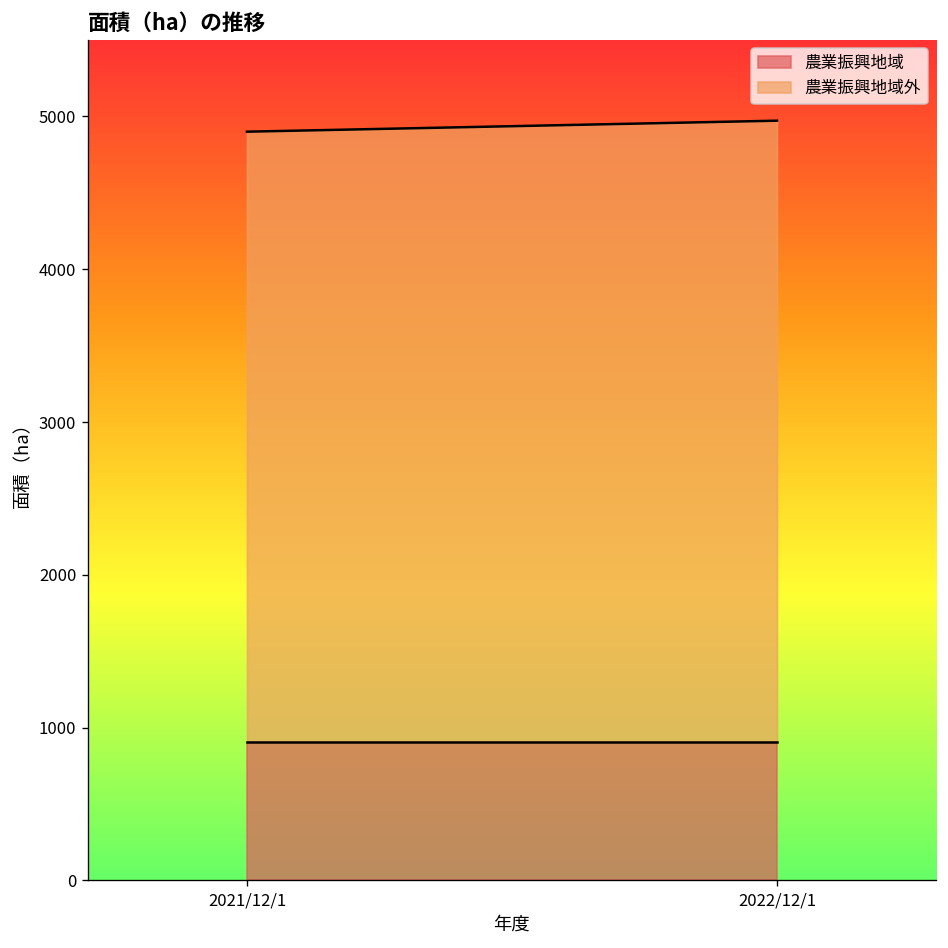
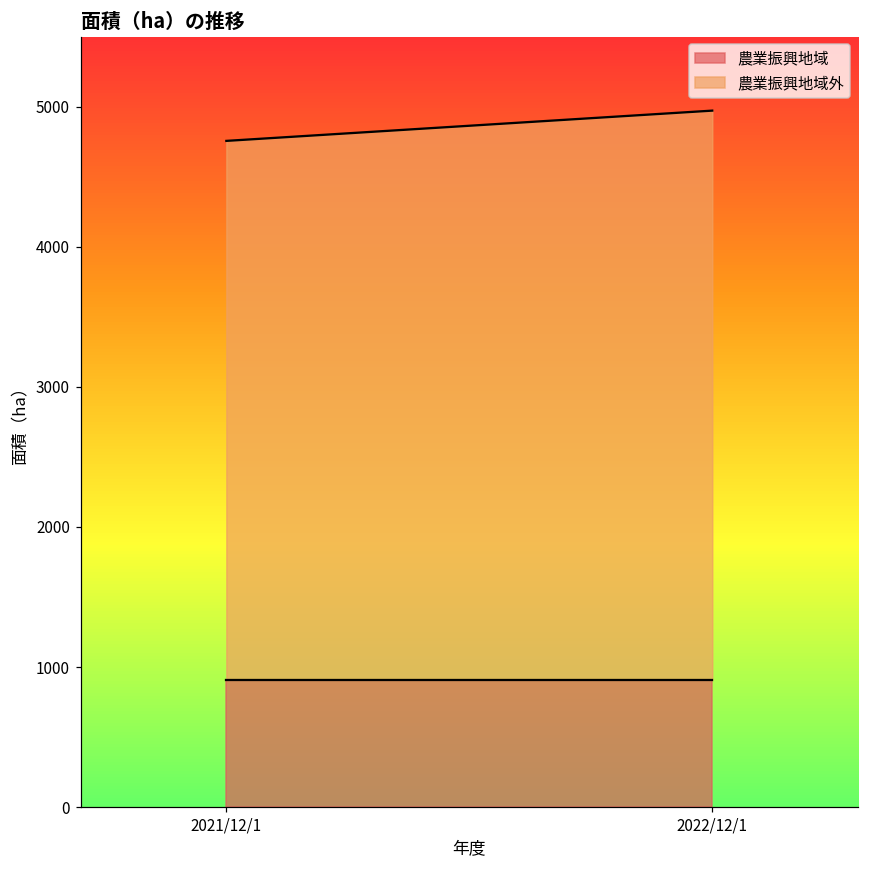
農業振興地域外, 2021/12/1: 3990 -> 3850
